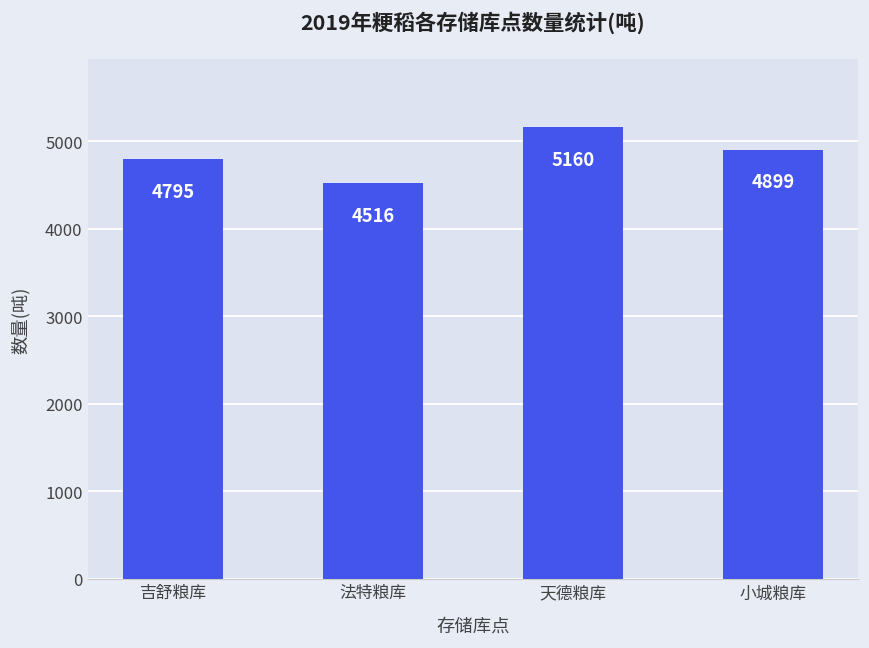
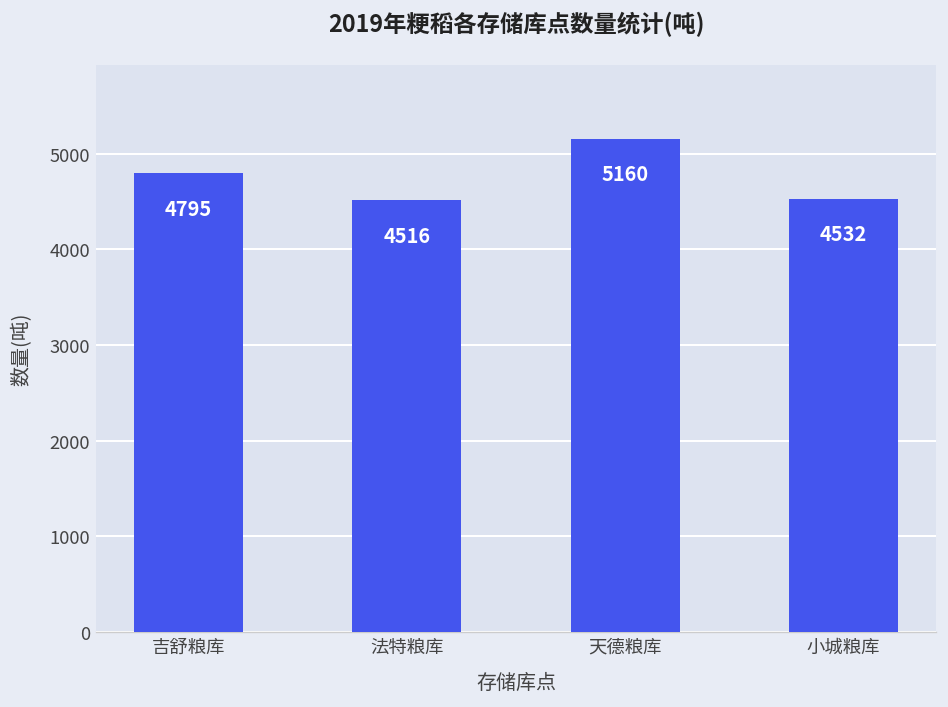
小城粮库: 4899 -> 4532
